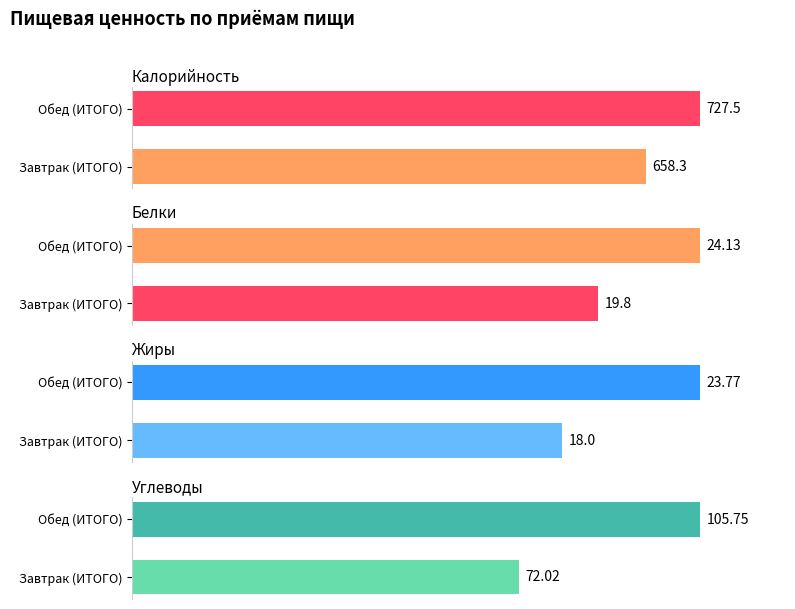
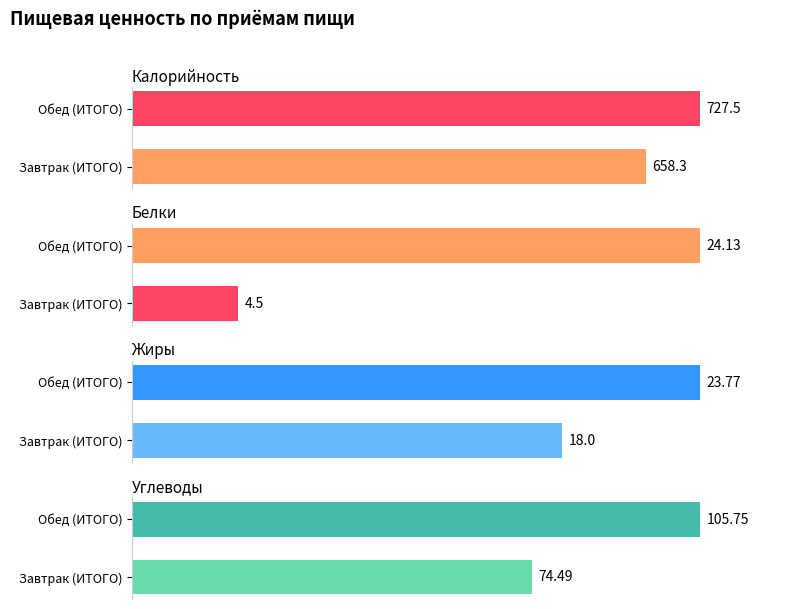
Белки, Завтрак (ИТОГО): 19.8 -> 4.5
Углеводы, Завтрак (ИТОГО): 72.02 -> 74.49
